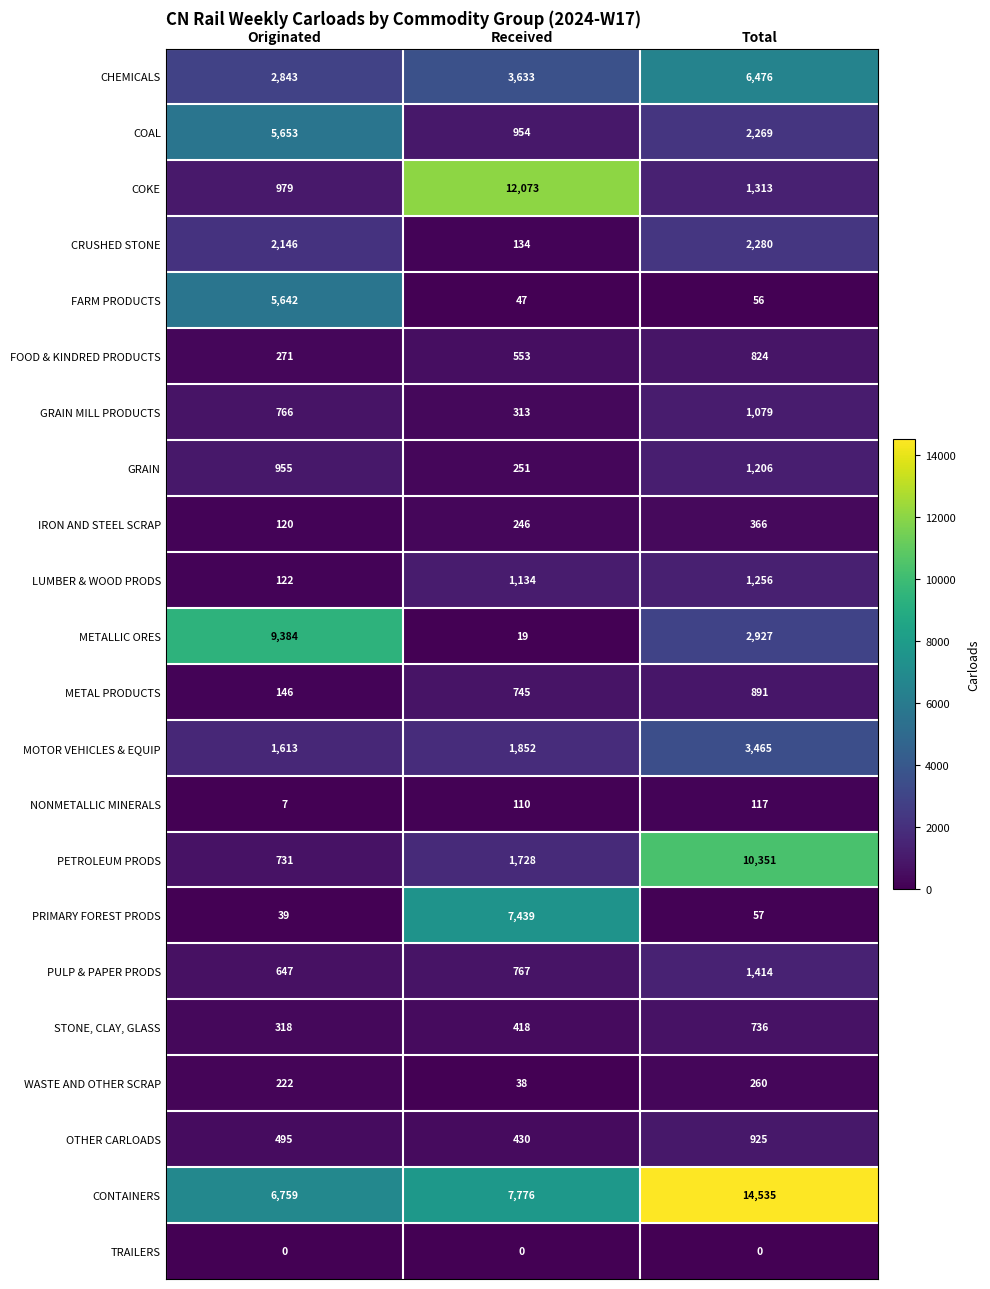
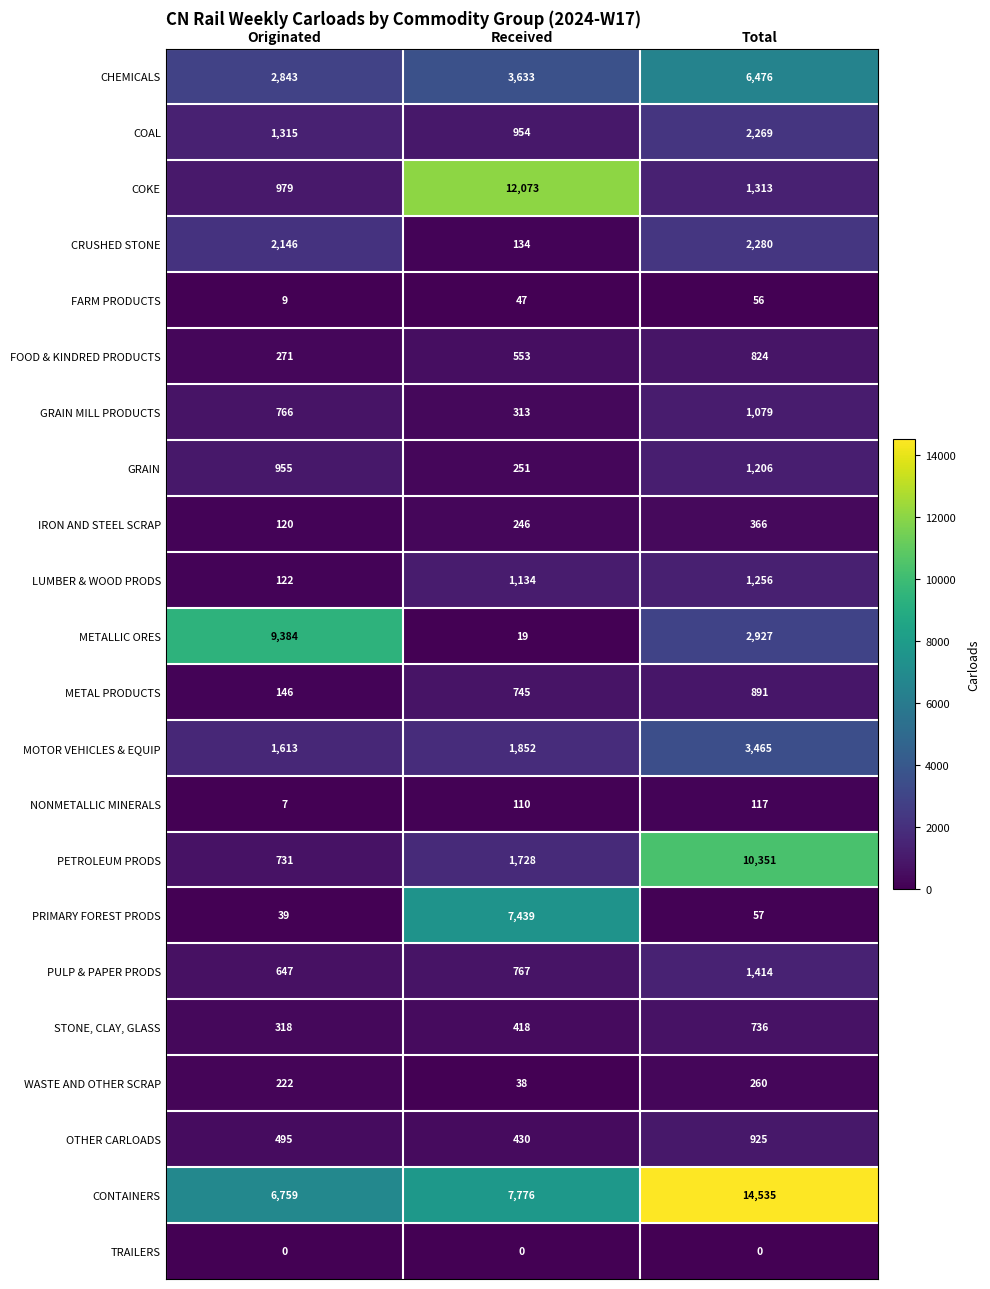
COAL, Originated: 5,653 -> 1,315
FARM PRODUCTS, Originated: 5,642 -> 9
